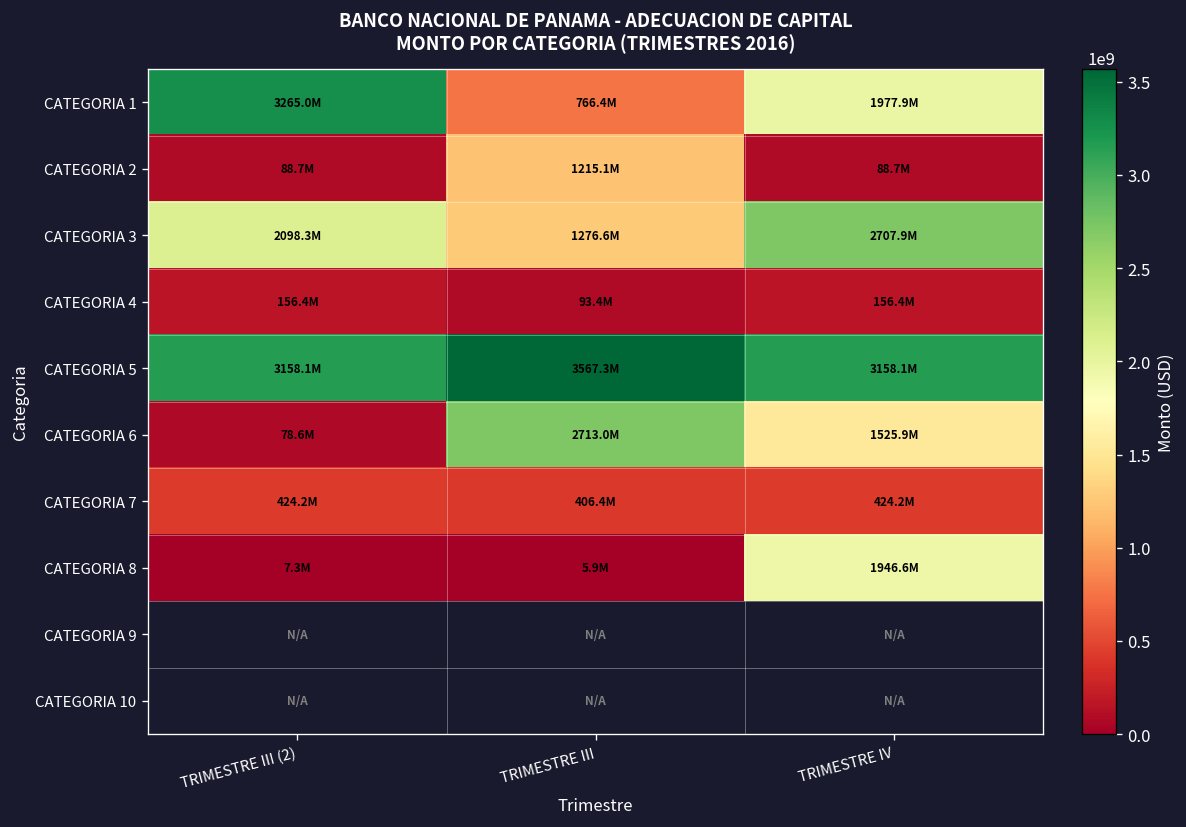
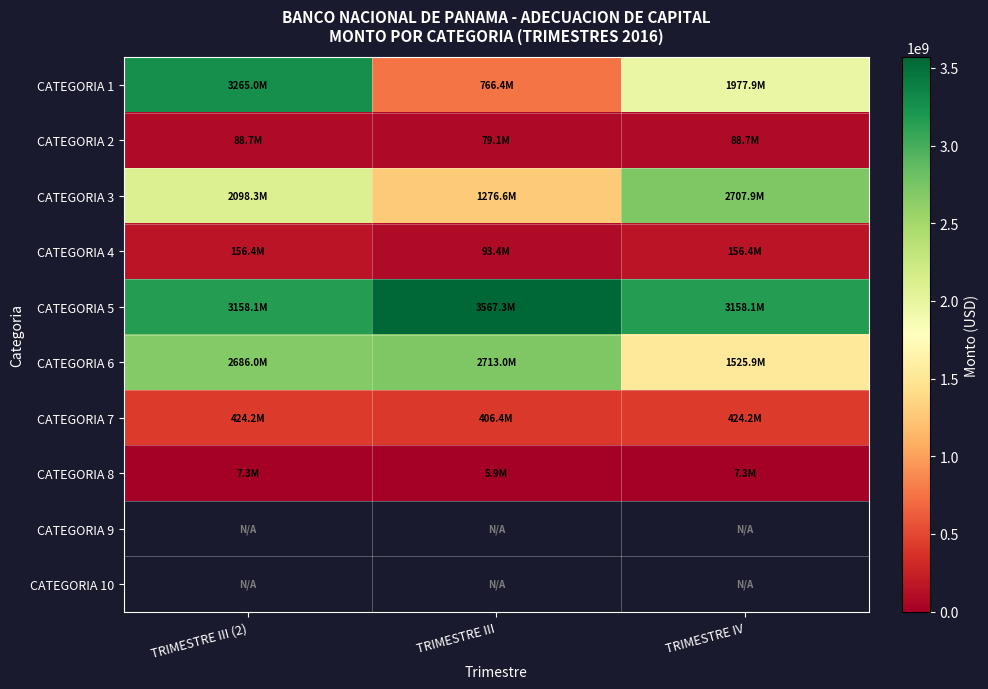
CATEGORIA 2, TRIMESTRE III: 1215.1M -> 79.1M
CATEGORIA 6, TRIMESTRE III (2): 78.6M -> 2686.0M
CATEGORIA 8, TRIMESTRE IV: 1946.6M -> 7.3M
